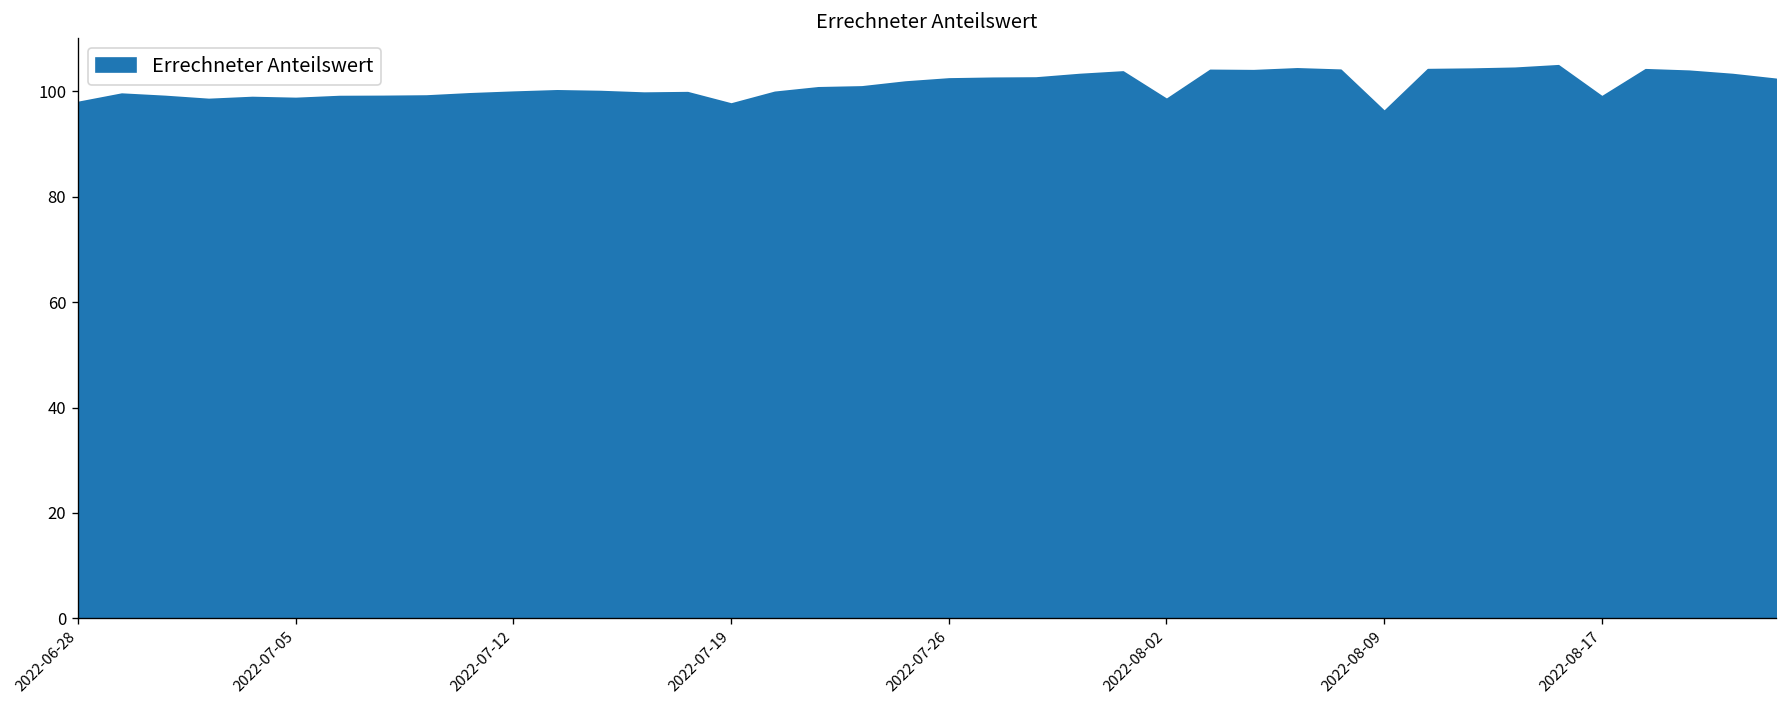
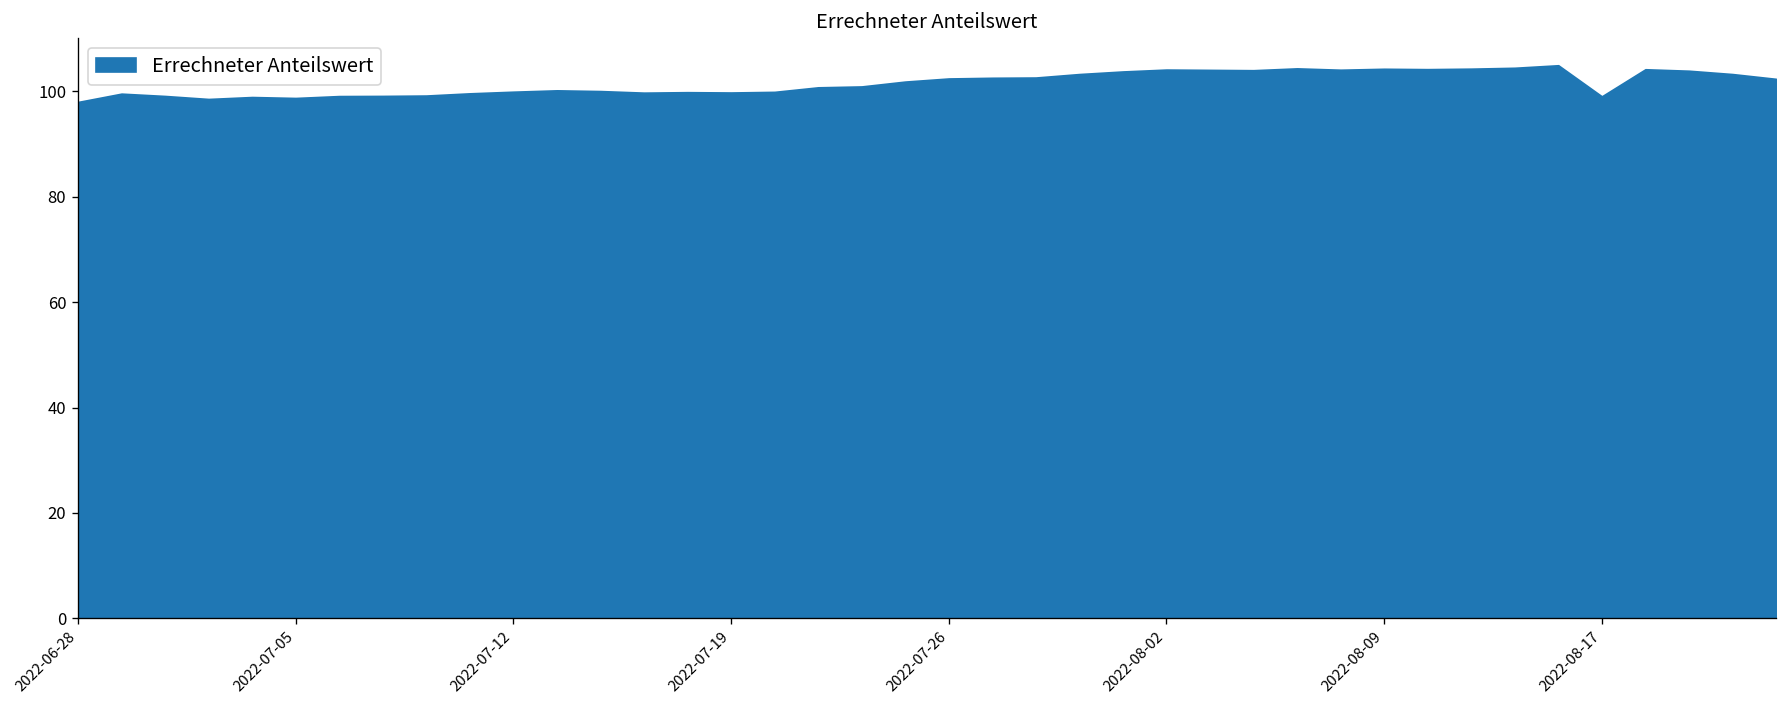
2022-07-19: 98 -> 100
2022-08-02: 99 -> 104
2022-08-09: 96 -> 104
